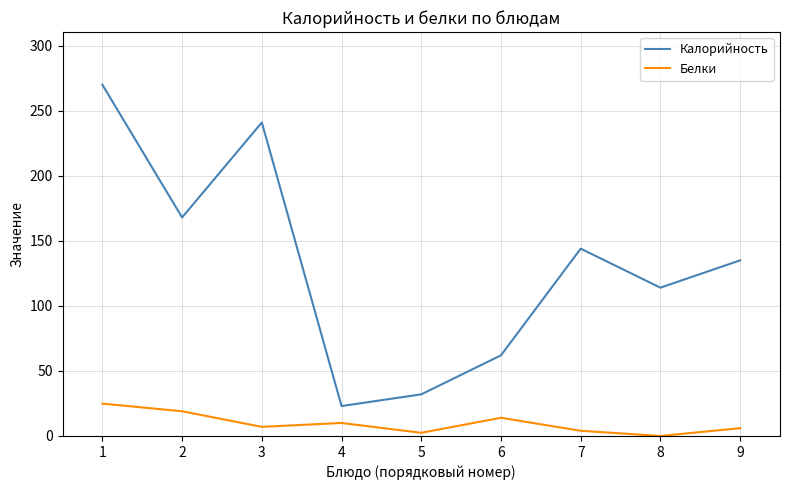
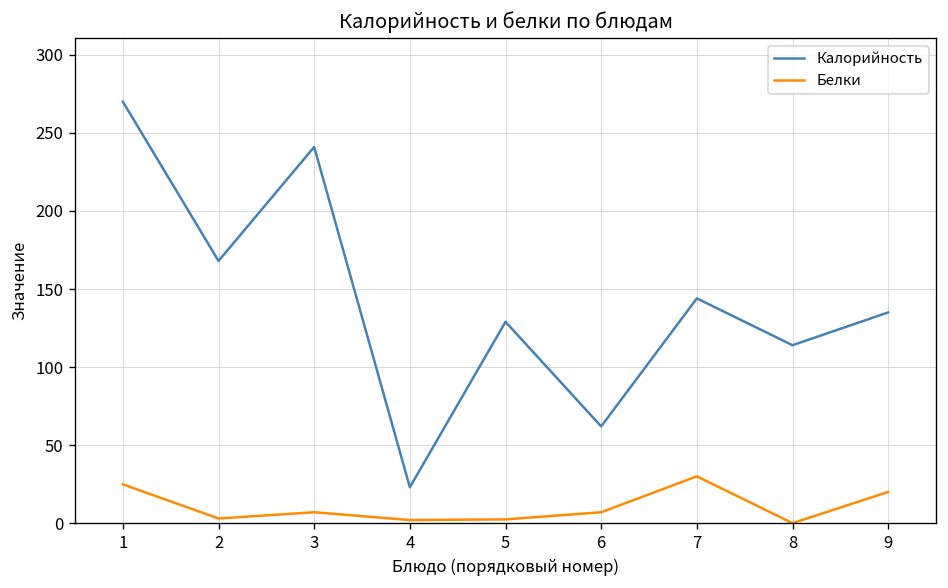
Белки, 2: 19 -> 3
Белки, 4: 10 -> 2
Калорийность, 5: 32 -> 129
Белки, 6: 14 -> 7
Белки, 7: 4 -> 30
Белки, 9: 6 -> 20
